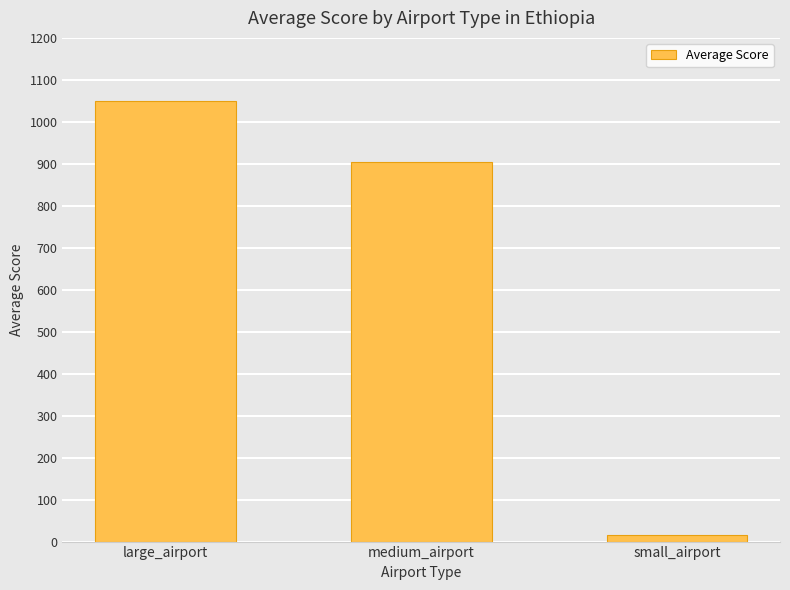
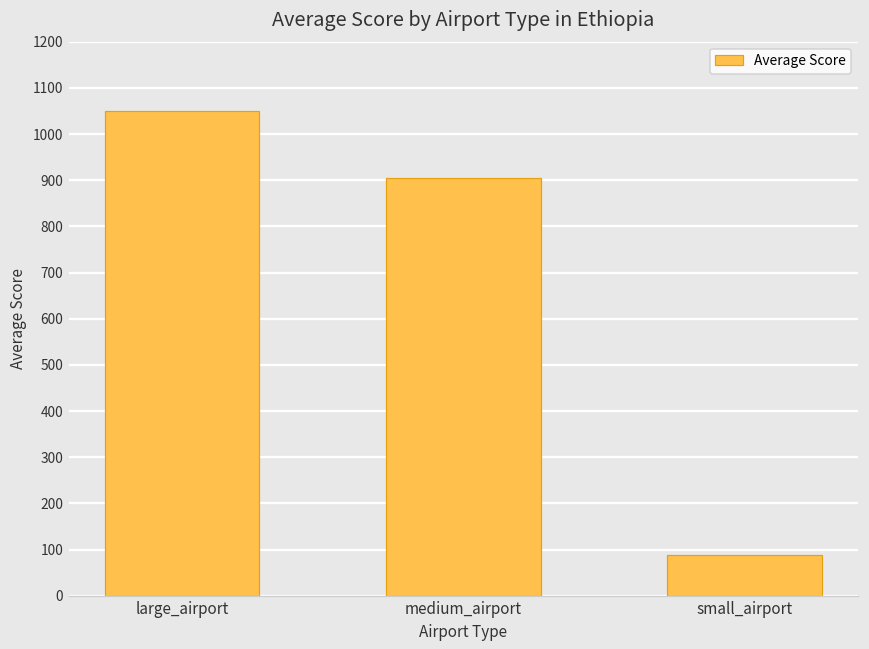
small_airport: 20 -> 90
